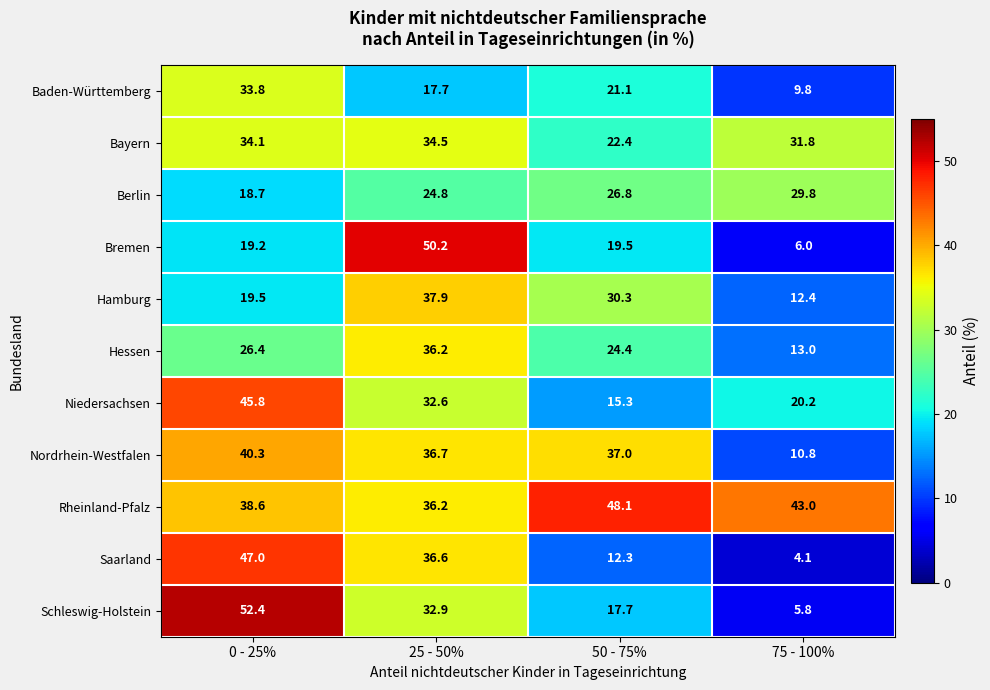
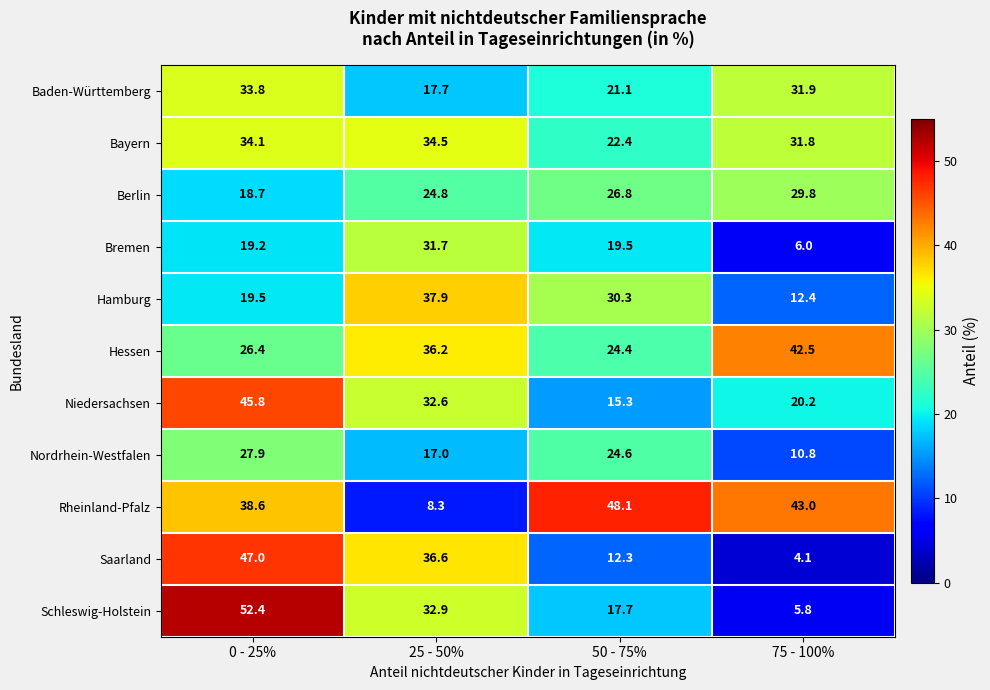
Baden-Württemberg, 75 - 100%: 9.8 -> 31.9
Bremen, 25 - 50%: 50.2 -> 31.7
Hessen, 75 - 100%: 13.0 -> 42.5
Nordrhein-Westfalen, 0 - 25%: 40.3 -> 27.9
Nordrhein-Westfalen, 25 - 50%: 36.7 -> 17.0
Nordrhein-Westfalen, 50 - 75%: 37.0 -> 24.6
Rheinland-Pfalz, 25 - 50%: 36.2 -> 8.3
